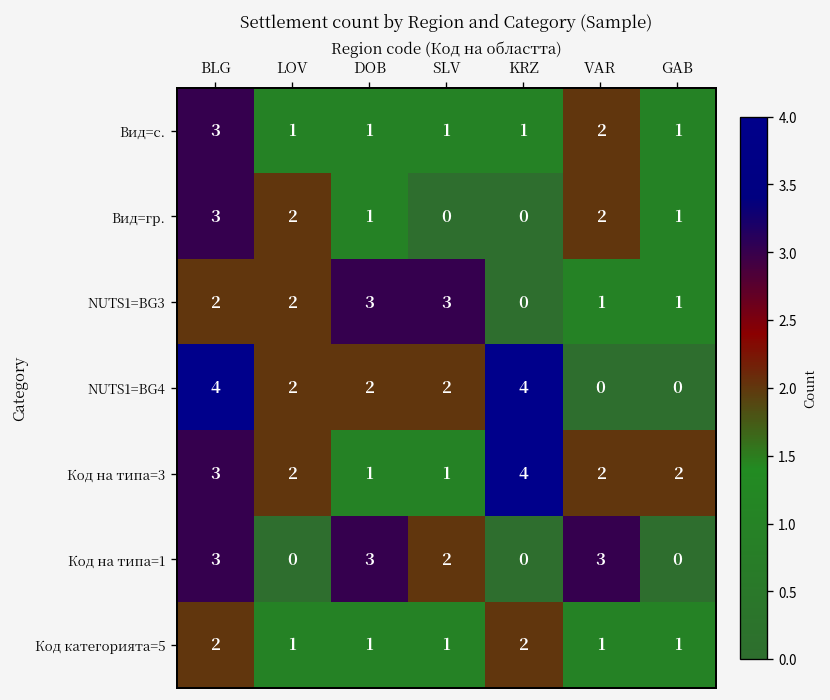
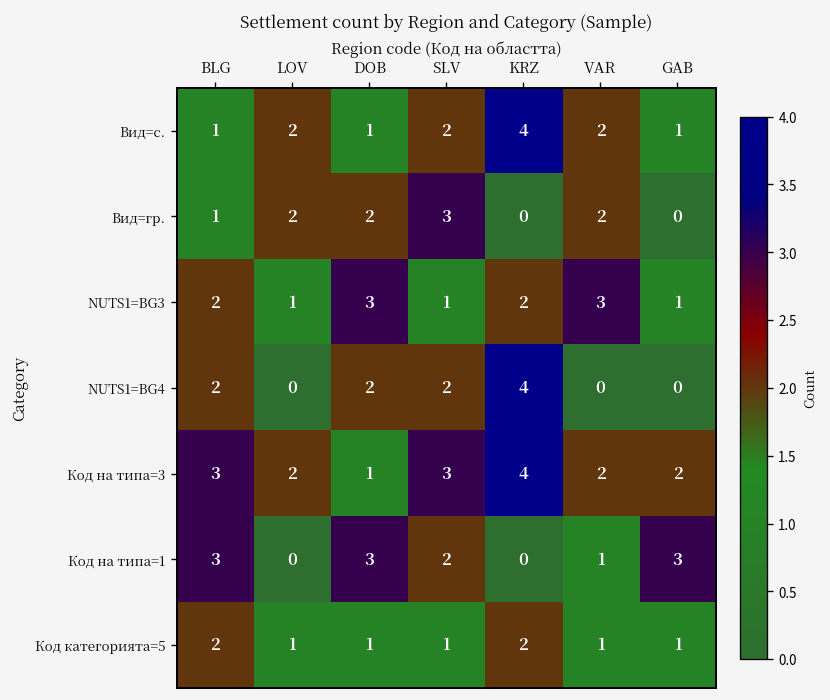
Вид=с., BLG: 3 -> 1
Вид=с., LOV: 1 -> 2
Вид=с., SLV: 1 -> 2
Вид=с., KRZ: 1 -> 4
Вид=гр., BLG: 3 -> 1
Вид=гр., DOB: 1 -> 2
Вид=гр., SLV: 0 -> 3
Вид=гр., GAB: 1 -> 0
NUTS1=BG3, LOV: 2 -> 1
NUTS1=BG3, SLV: 3 -> 1
NUTS1=BG3, KRZ: 0 -> 2
NUTS1=BG3, VAR: 1 -> 3
NUTS1=BG4, BLG: 4 -> 2
NUTS1=BG4, LOV: 2 -> 0
Код на типа=3, SLV: 1 -> 3
Код на типа=1, VAR: 3 -> 1
Код на типа=1, GAB: 0 -> 3
